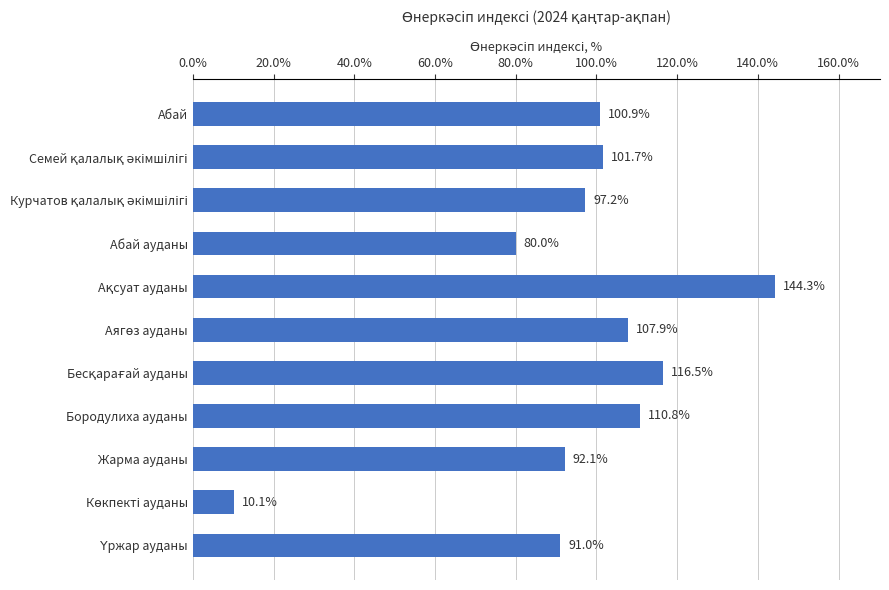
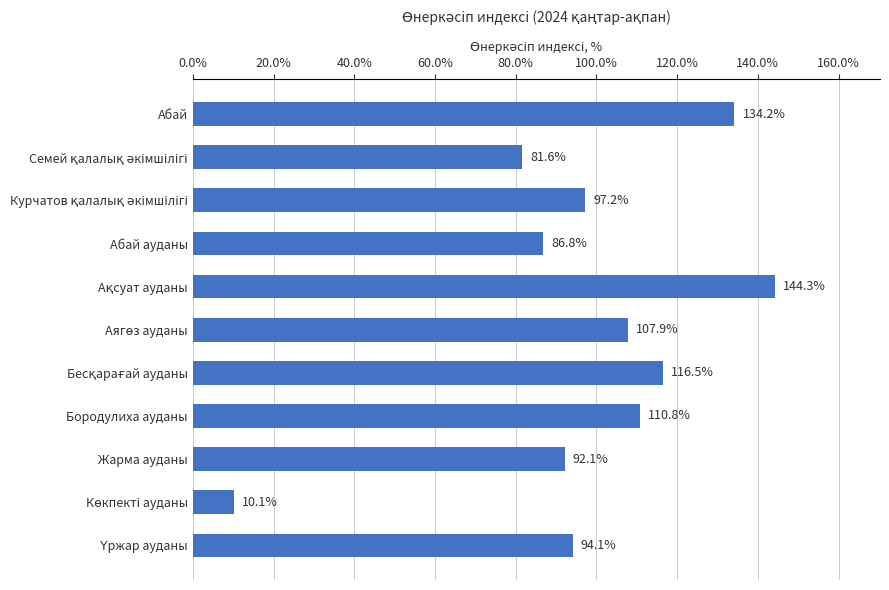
Абай: 100.9% -> 134.2%
Семей қалалық әкімшілігі: 101.7% -> 81.6%
Абай ауданы: 80.0% -> 86.8%
Үржар ауданы: 91.0% -> 94.1%
